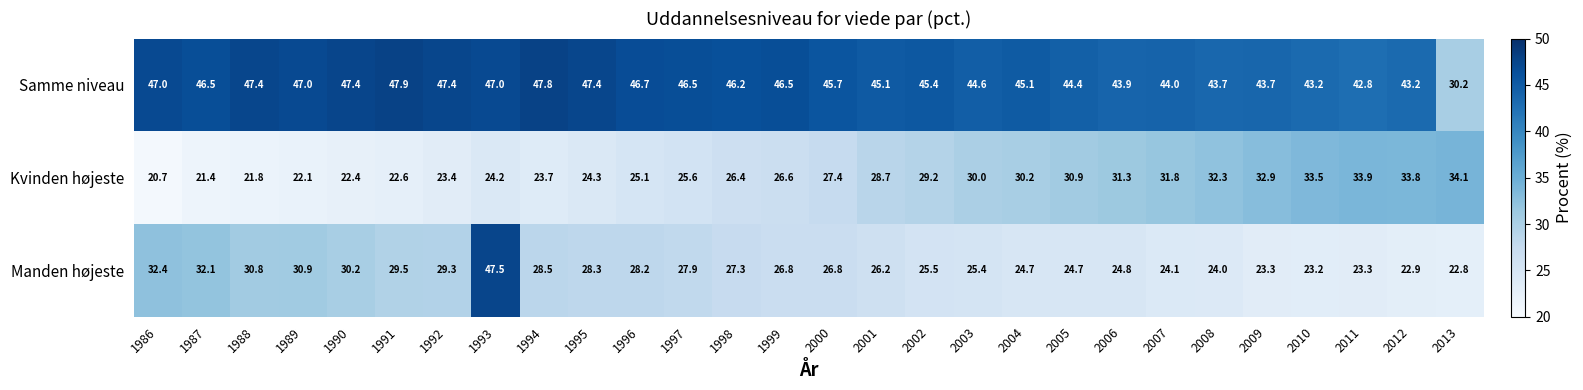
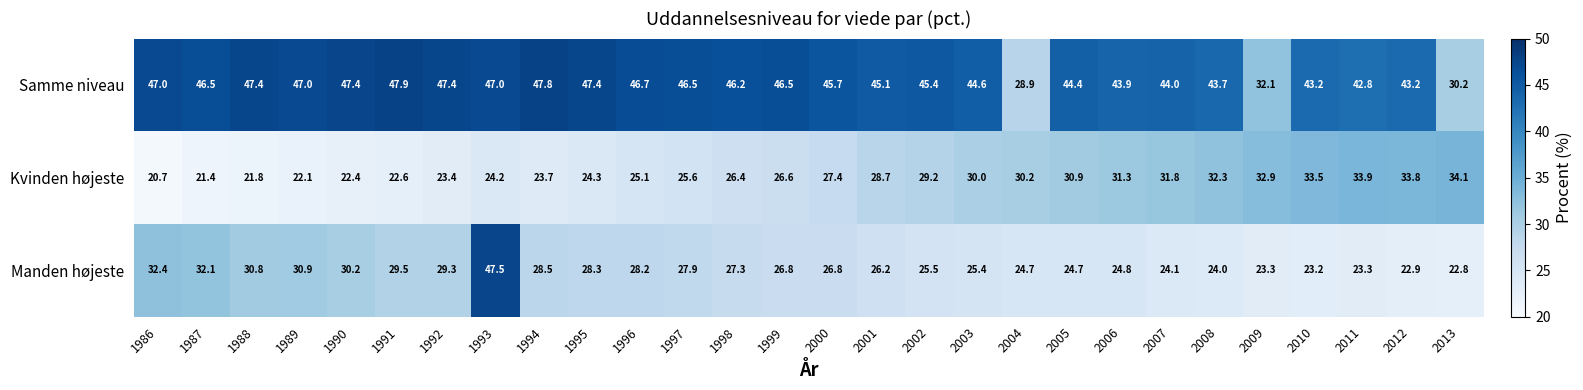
Samme niveau, 2004: 45.1 -> 28.9
Samme niveau, 2009: 43.7 -> 32.1
